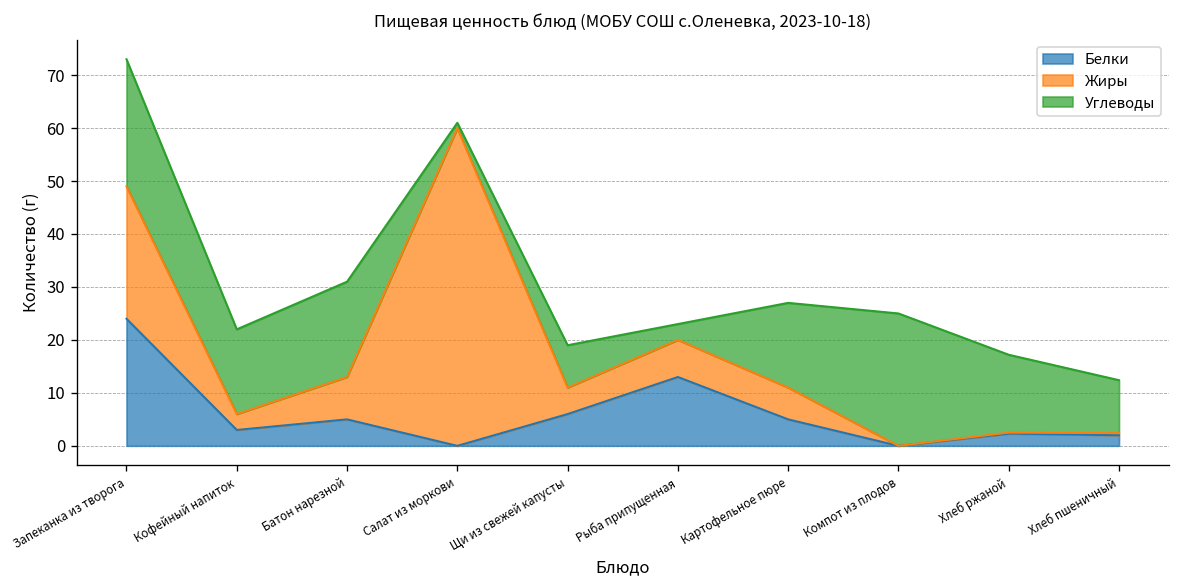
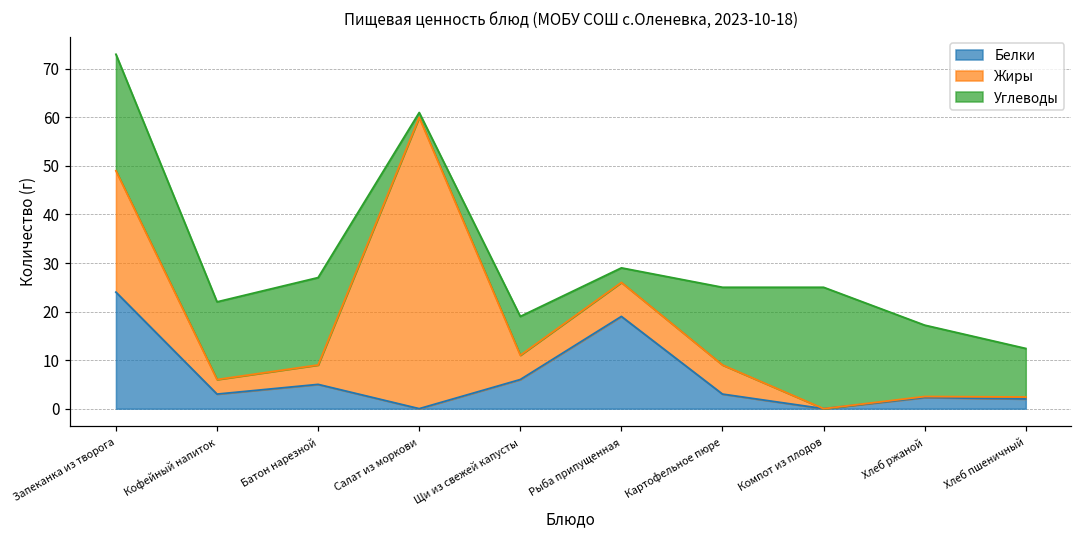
Жиры, Батон нарезной: 8 -> 4
Белки, Рыба припущенная: 13 -> 19
Белки, Картофельное пюре: 5 -> 3
